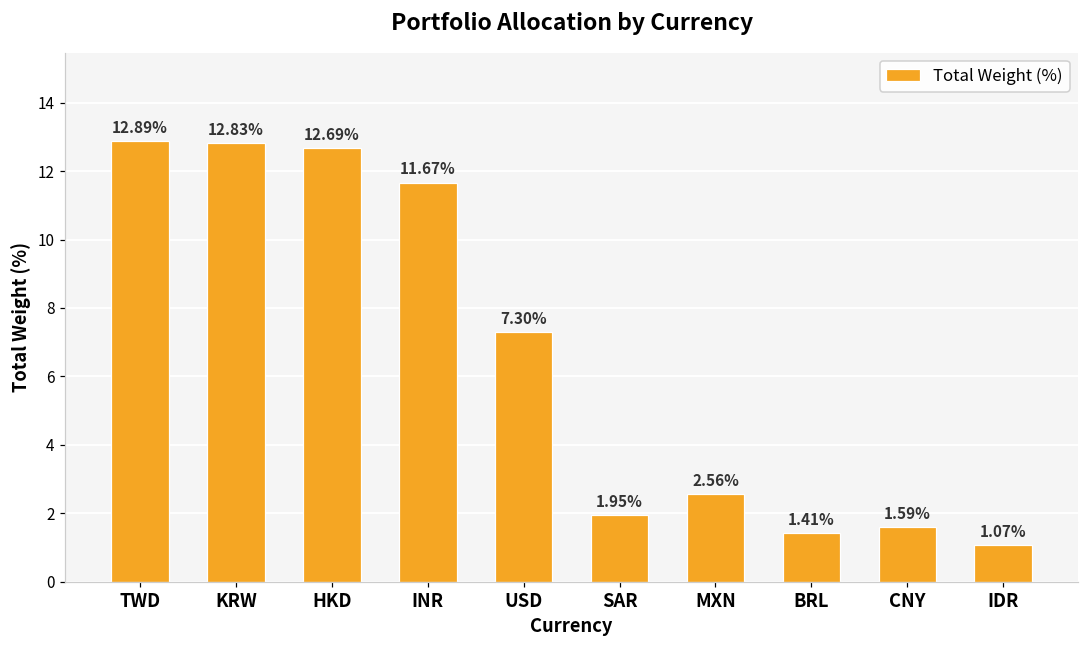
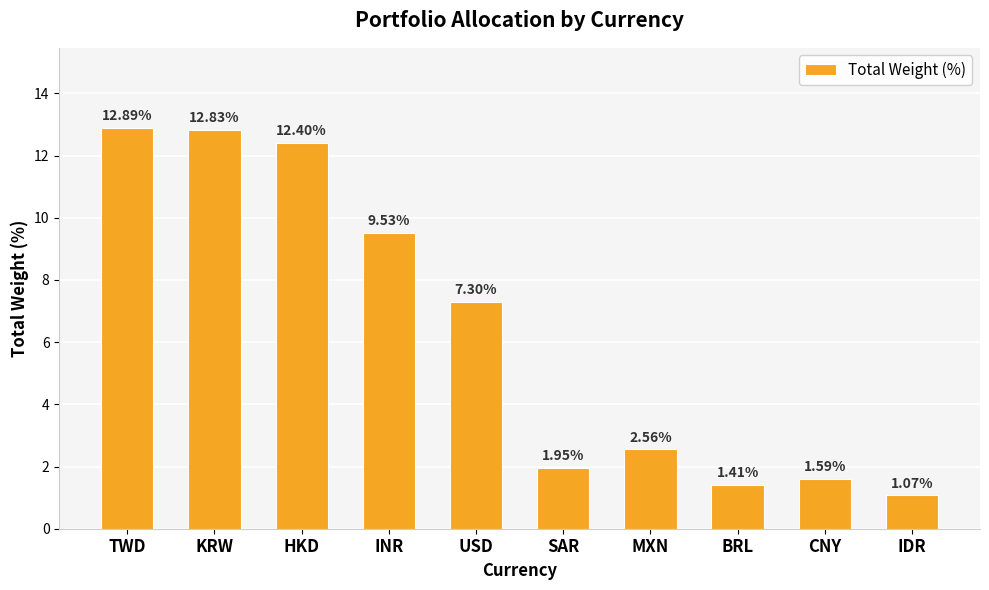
HKD: 12.69% -> 12.40%
INR: 11.67% -> 9.53%
